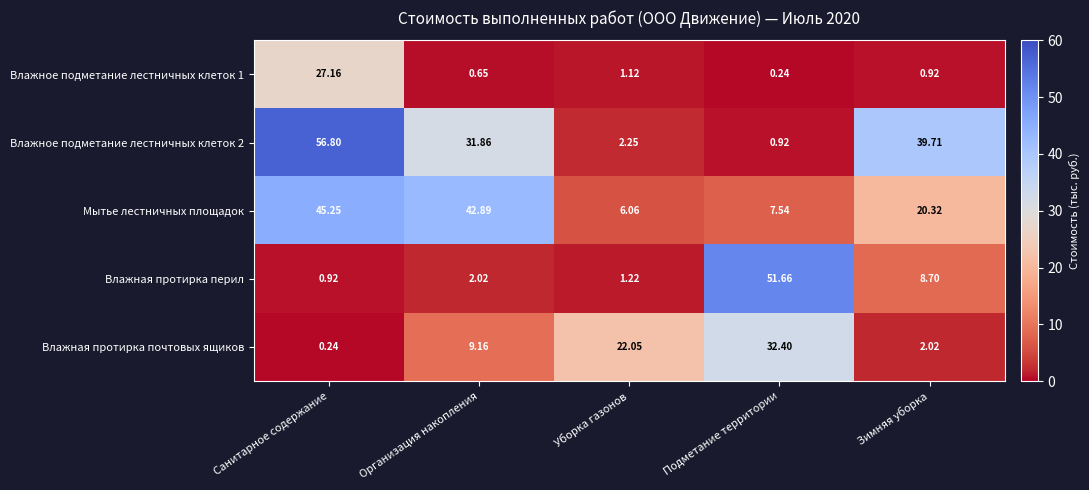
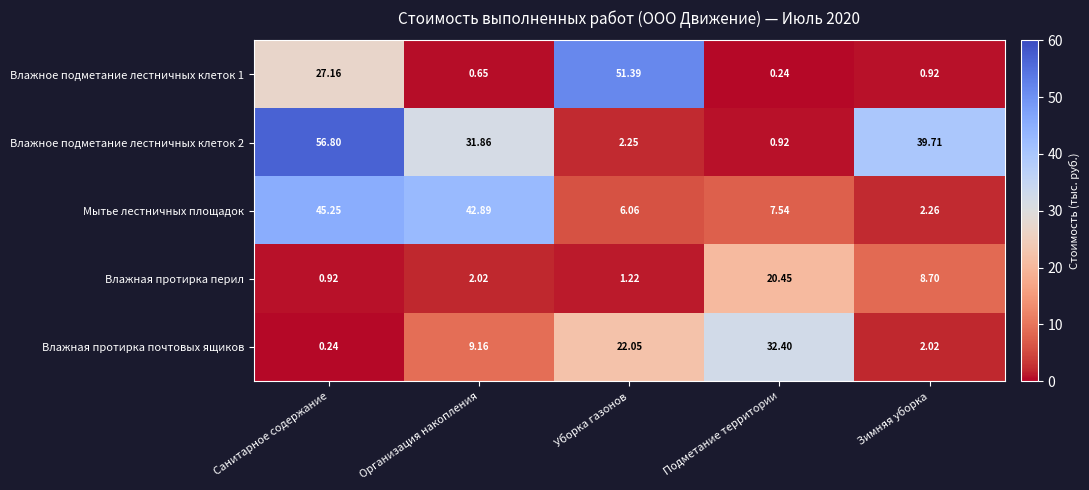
Влажное подметание лестничных клеток 1, Уборка газонов: 1.12 -> 51.39
Мытье лестничных площадок, Зимняя уборка: 20.32 -> 2.26
Влажная протирка перил, Подметание территории: 51.66 -> 20.45
